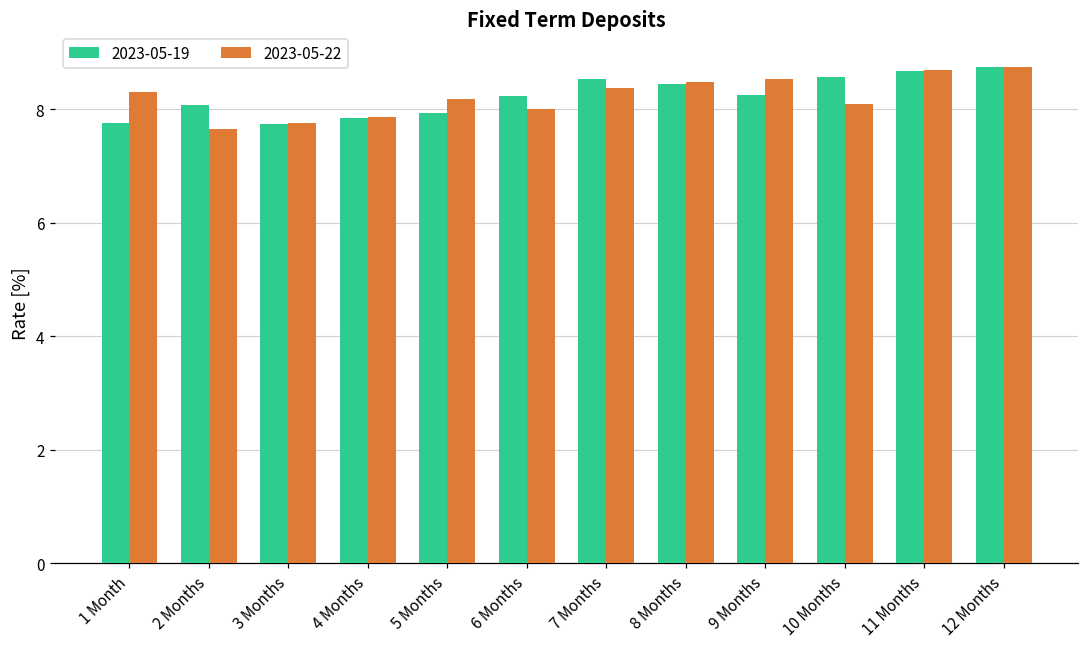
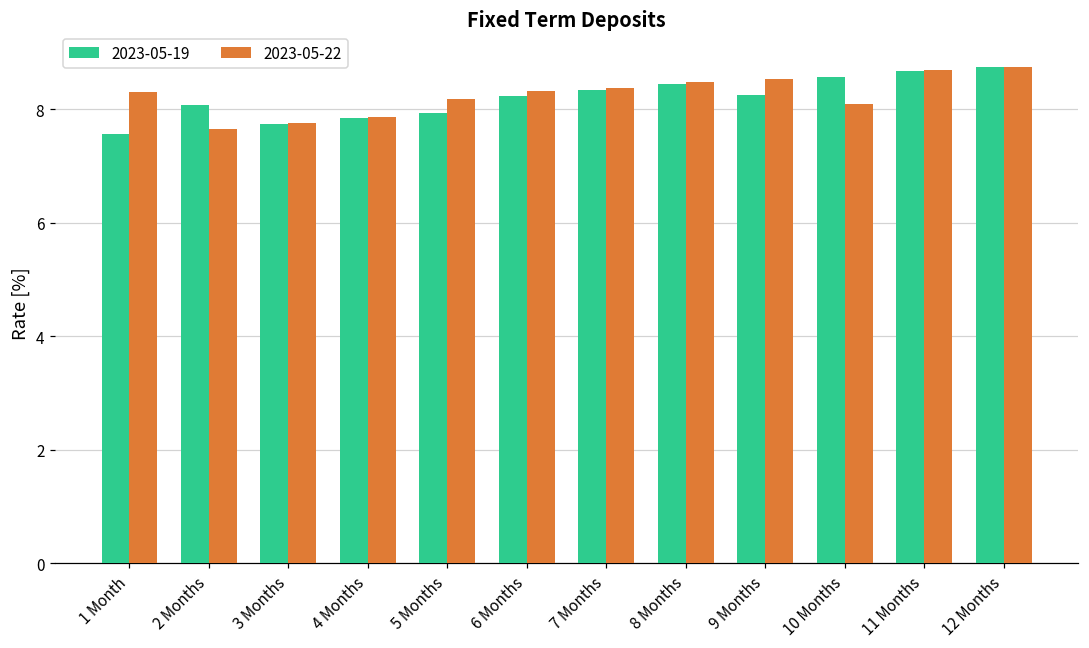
2023-05-19, 1 Month: 7.8 -> 7.6
2023-05-22, 6 Months: 8.0 -> 8.3
2023-05-19, 7 Months: 8.5 -> 8.3
